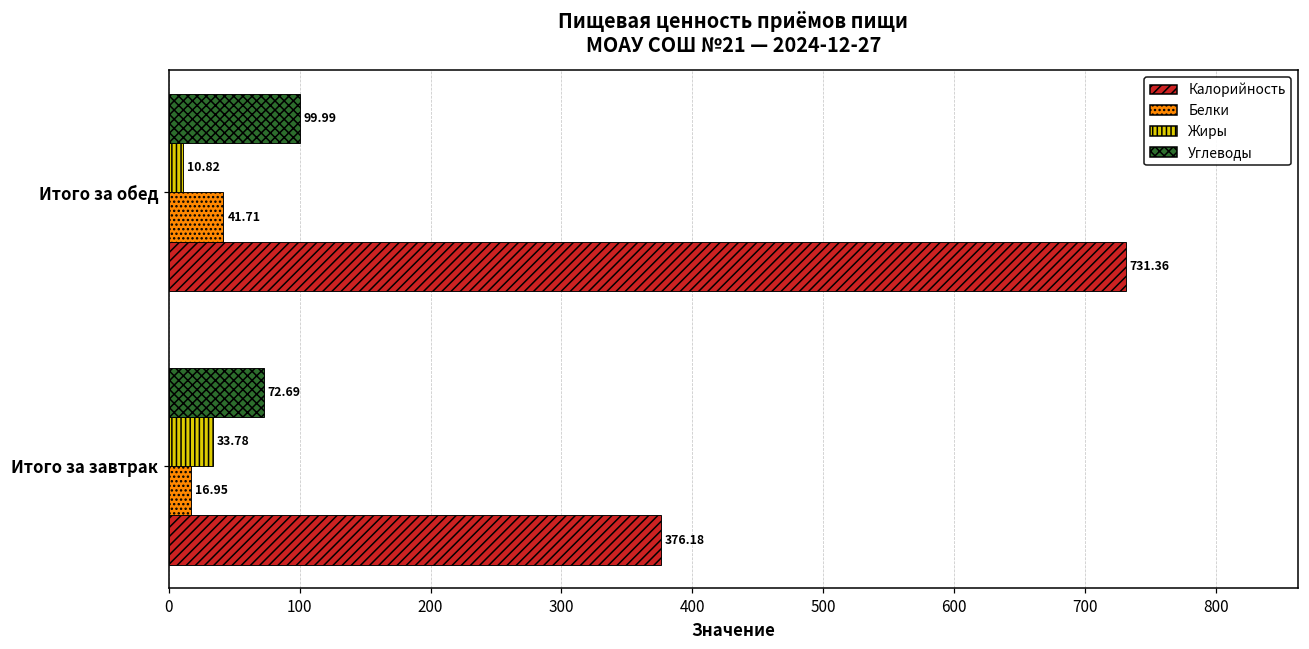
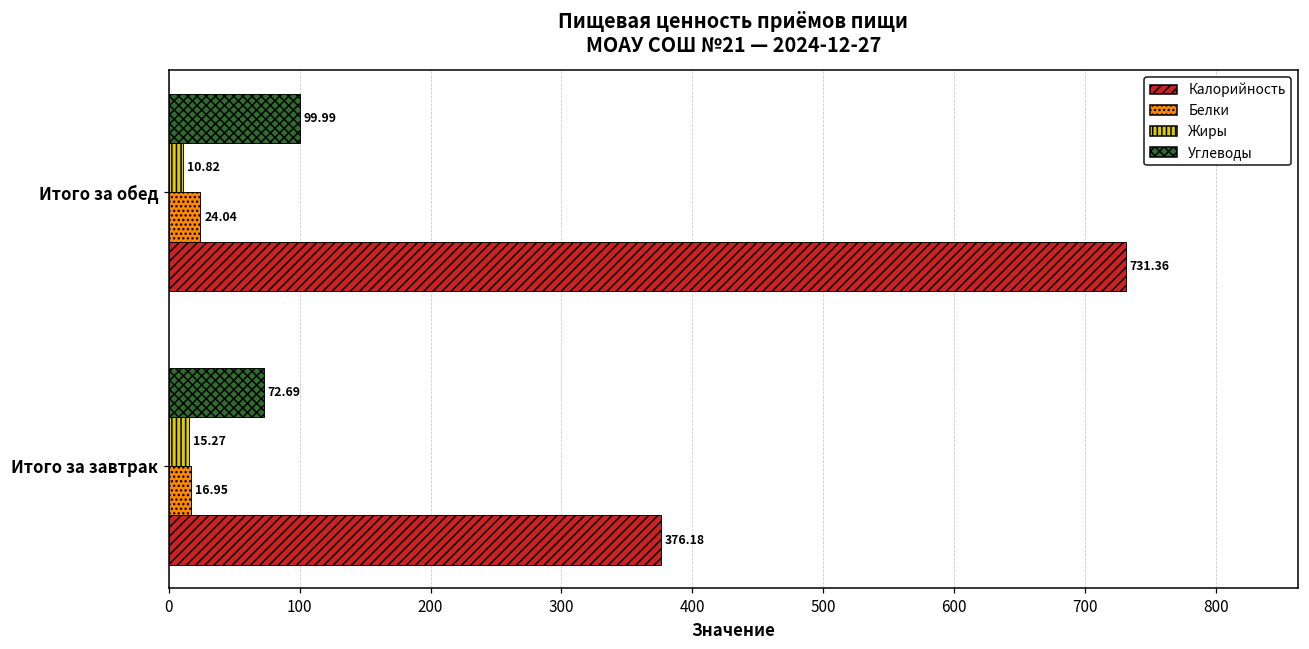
Белки, Итого за обед: 41.71 -> 24.04
Жиры, Итого за завтрак: 33.78 -> 15.27
